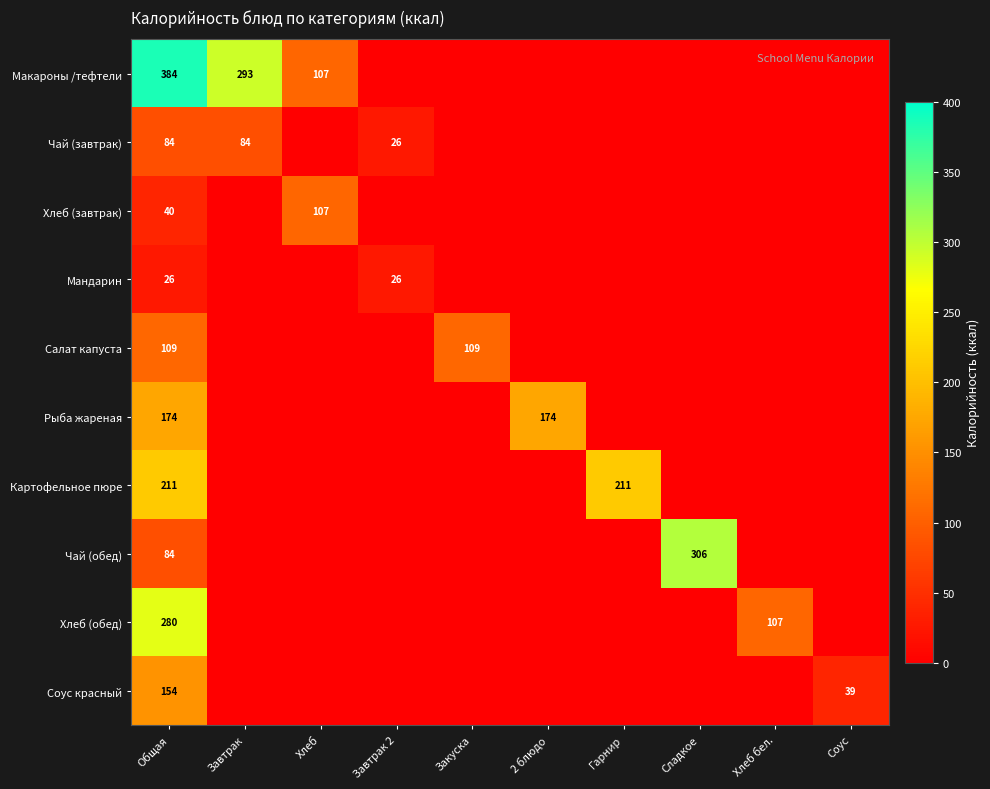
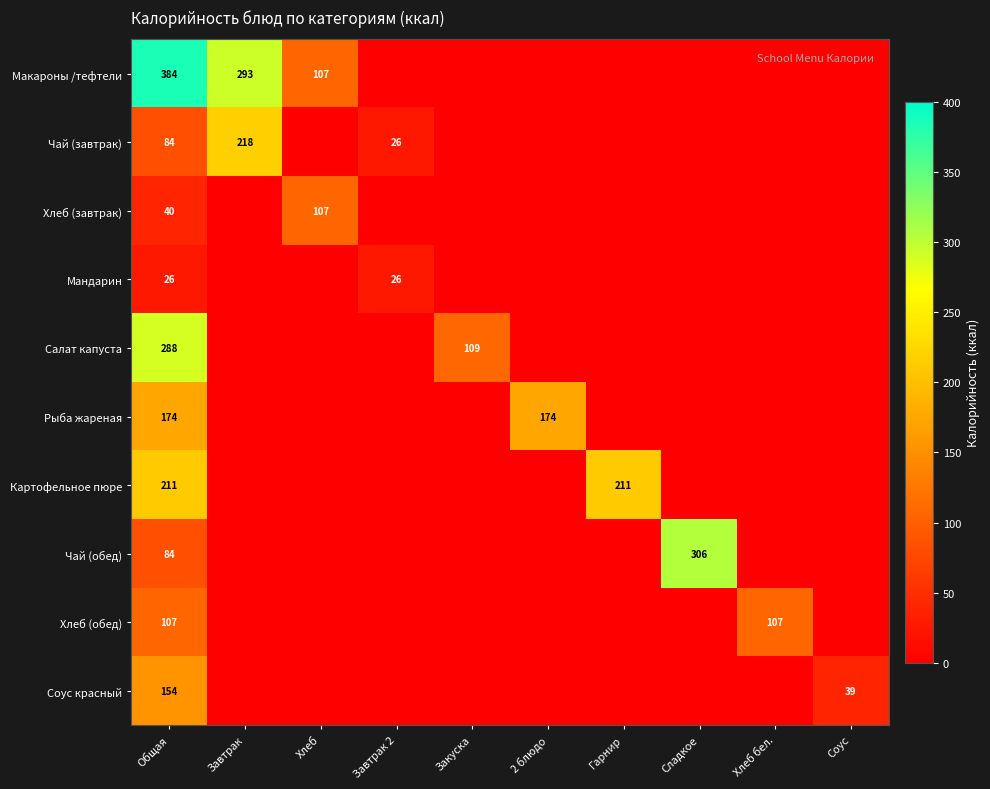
Чай (завтрак), Завтрак: 84 -> 218
Салат капуста, Общая: 109 -> 288
Хлеб (обед), Общая: 280 -> 107
